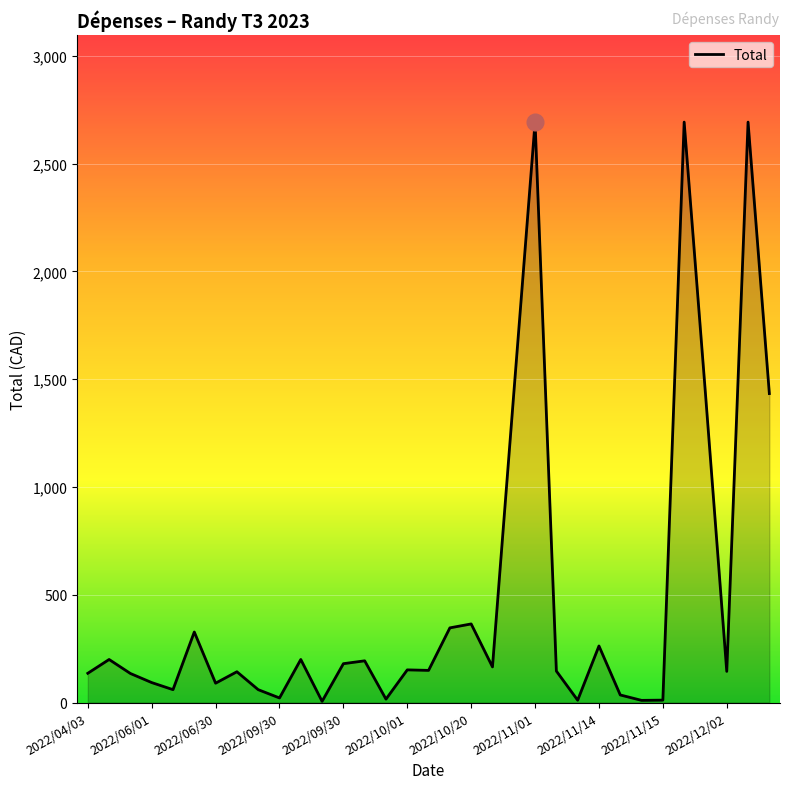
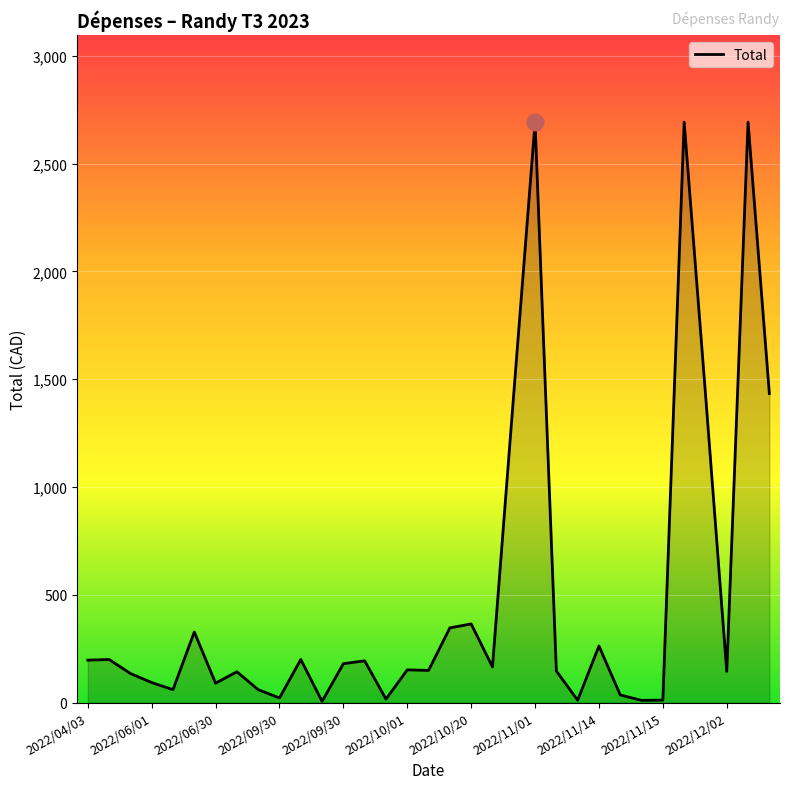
Total, 2022/04/03: 140 -> 200
